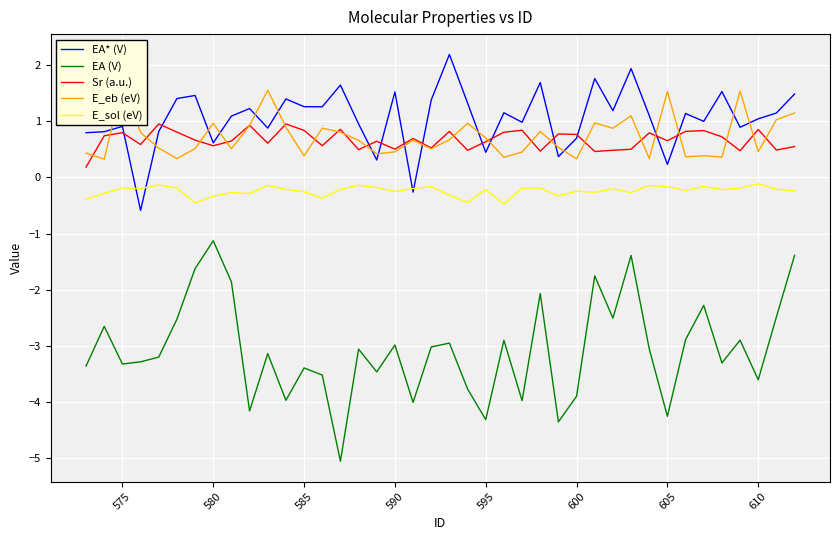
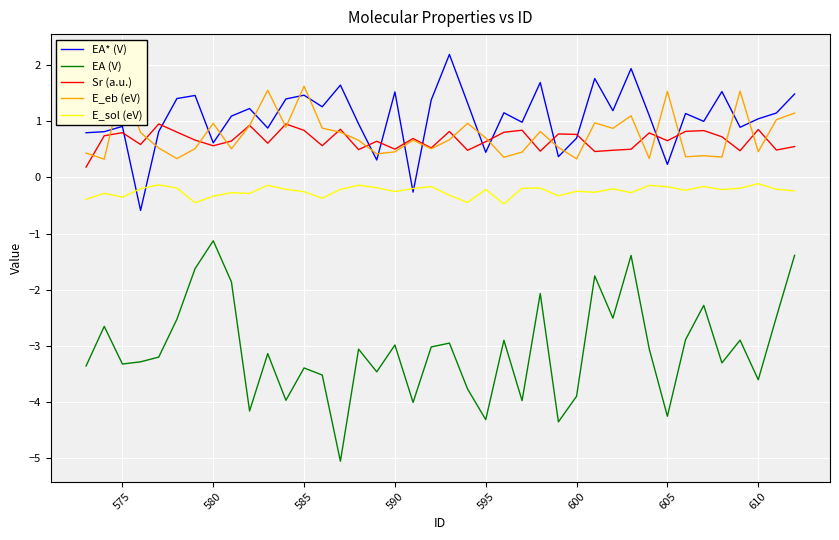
E_sol (eV), 575: -0.2 -> -0.4
EA* (V), 585: 1.3 -> 1.5
E_eb (eV), 585: 0.4 -> 1.6
